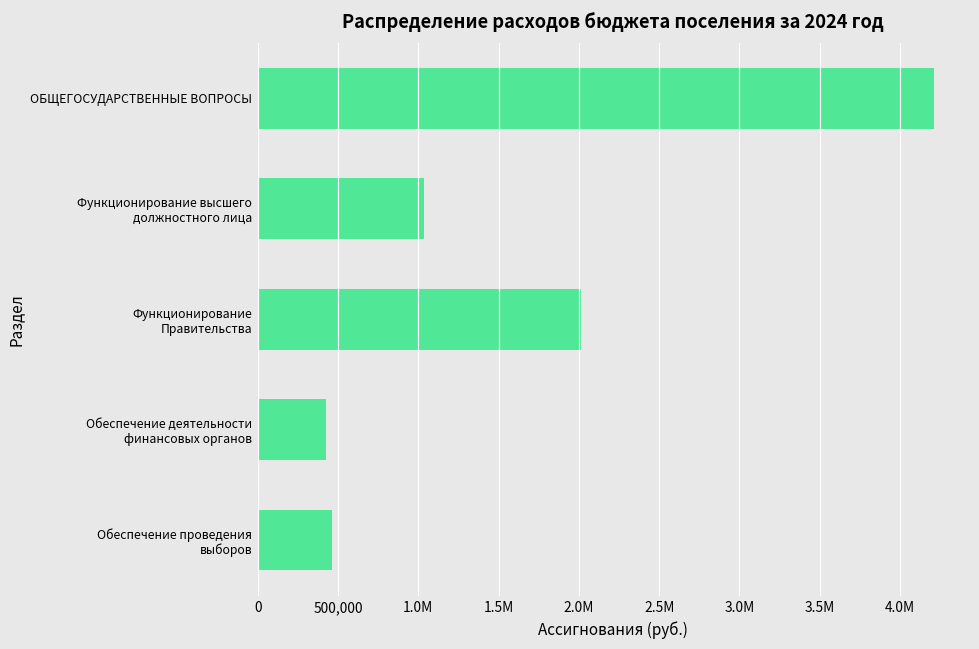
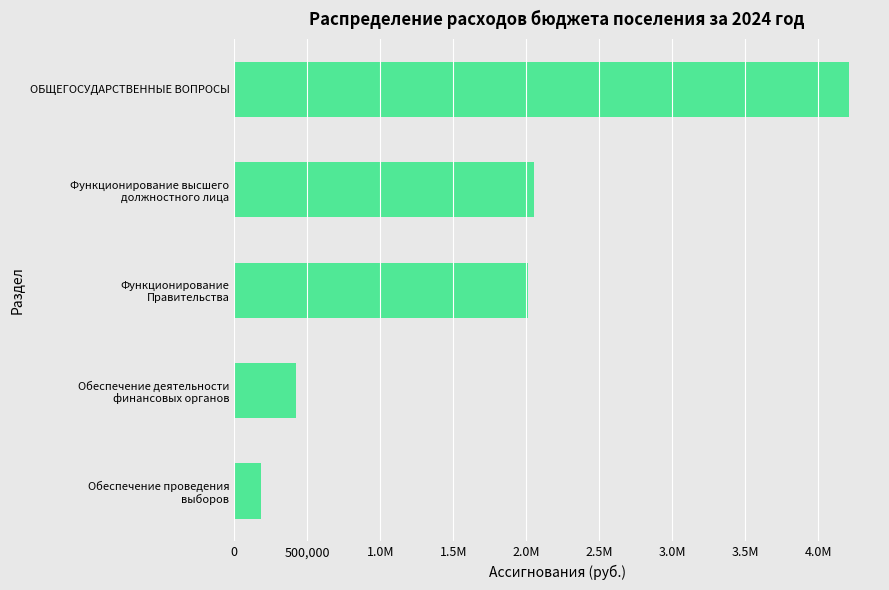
Функционирование высшего должностного лица: 1,040,000 -> 2,050,000
Обеспечение проведения выборов: 460,000 -> 190,000
